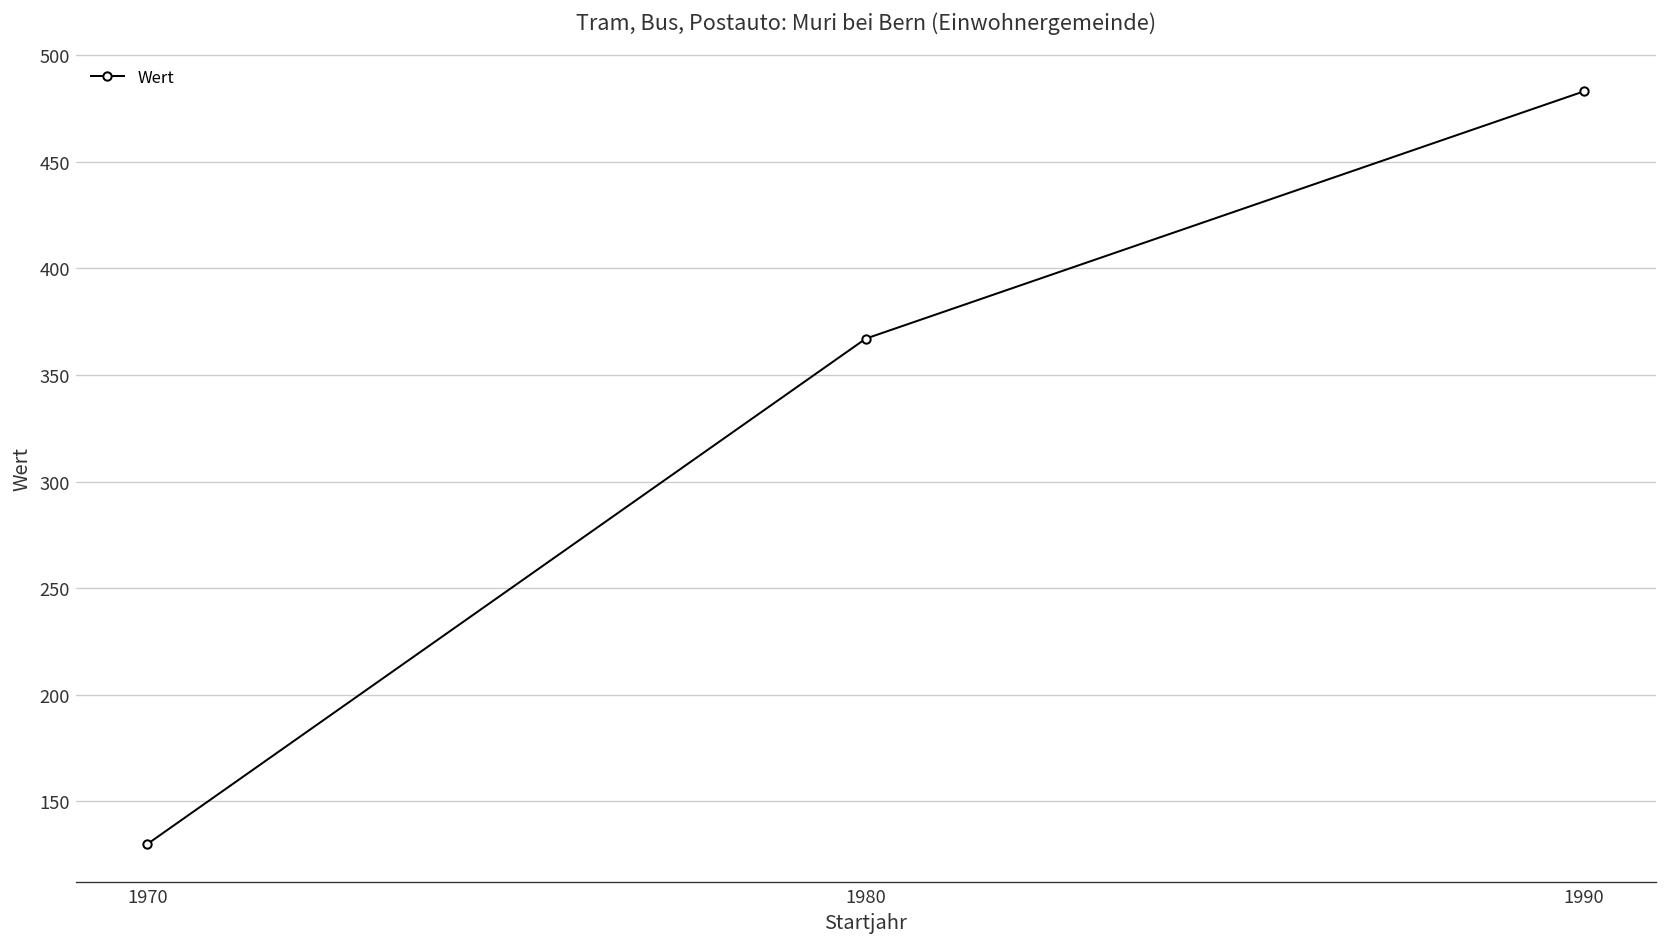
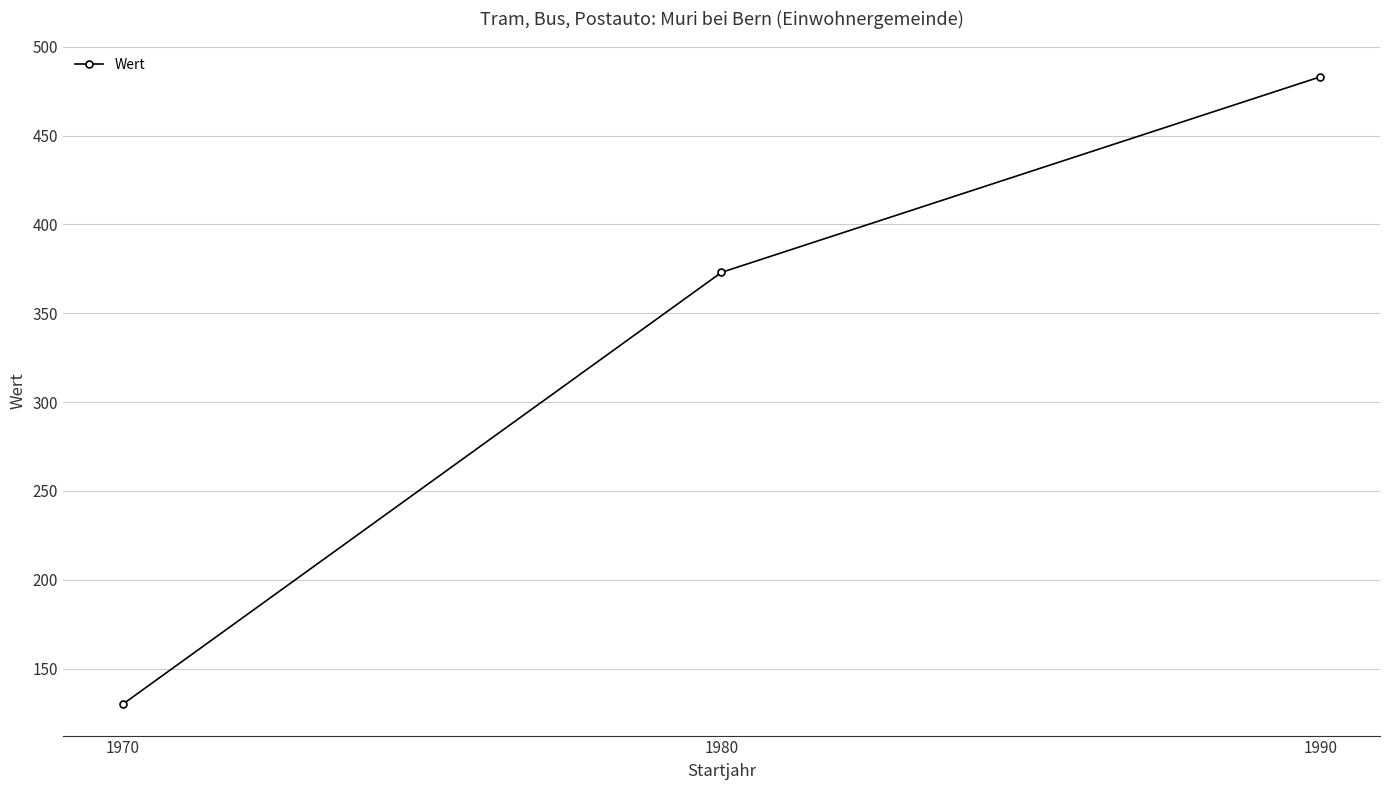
1980: 367 -> 373
